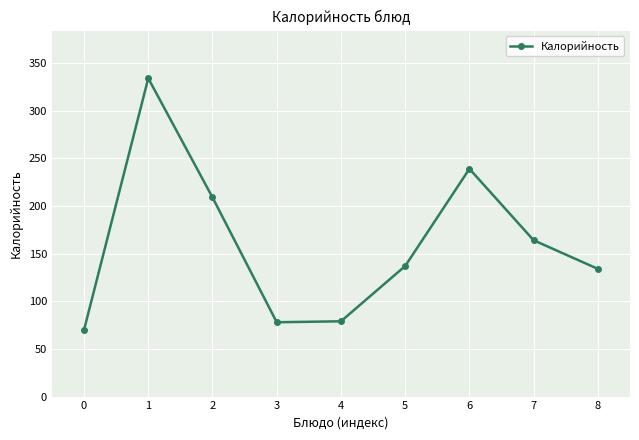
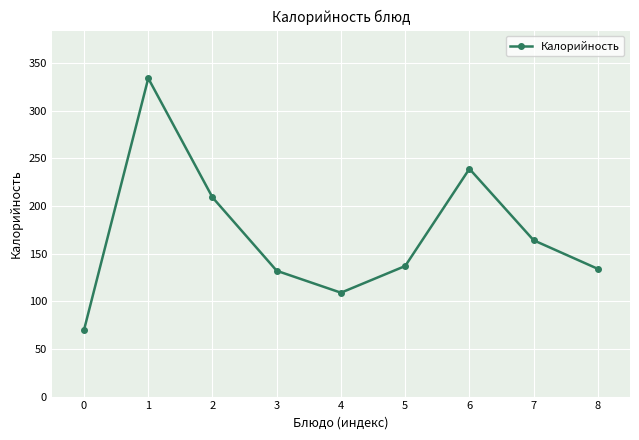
3: 80 -> 130
4: 80 -> 110
